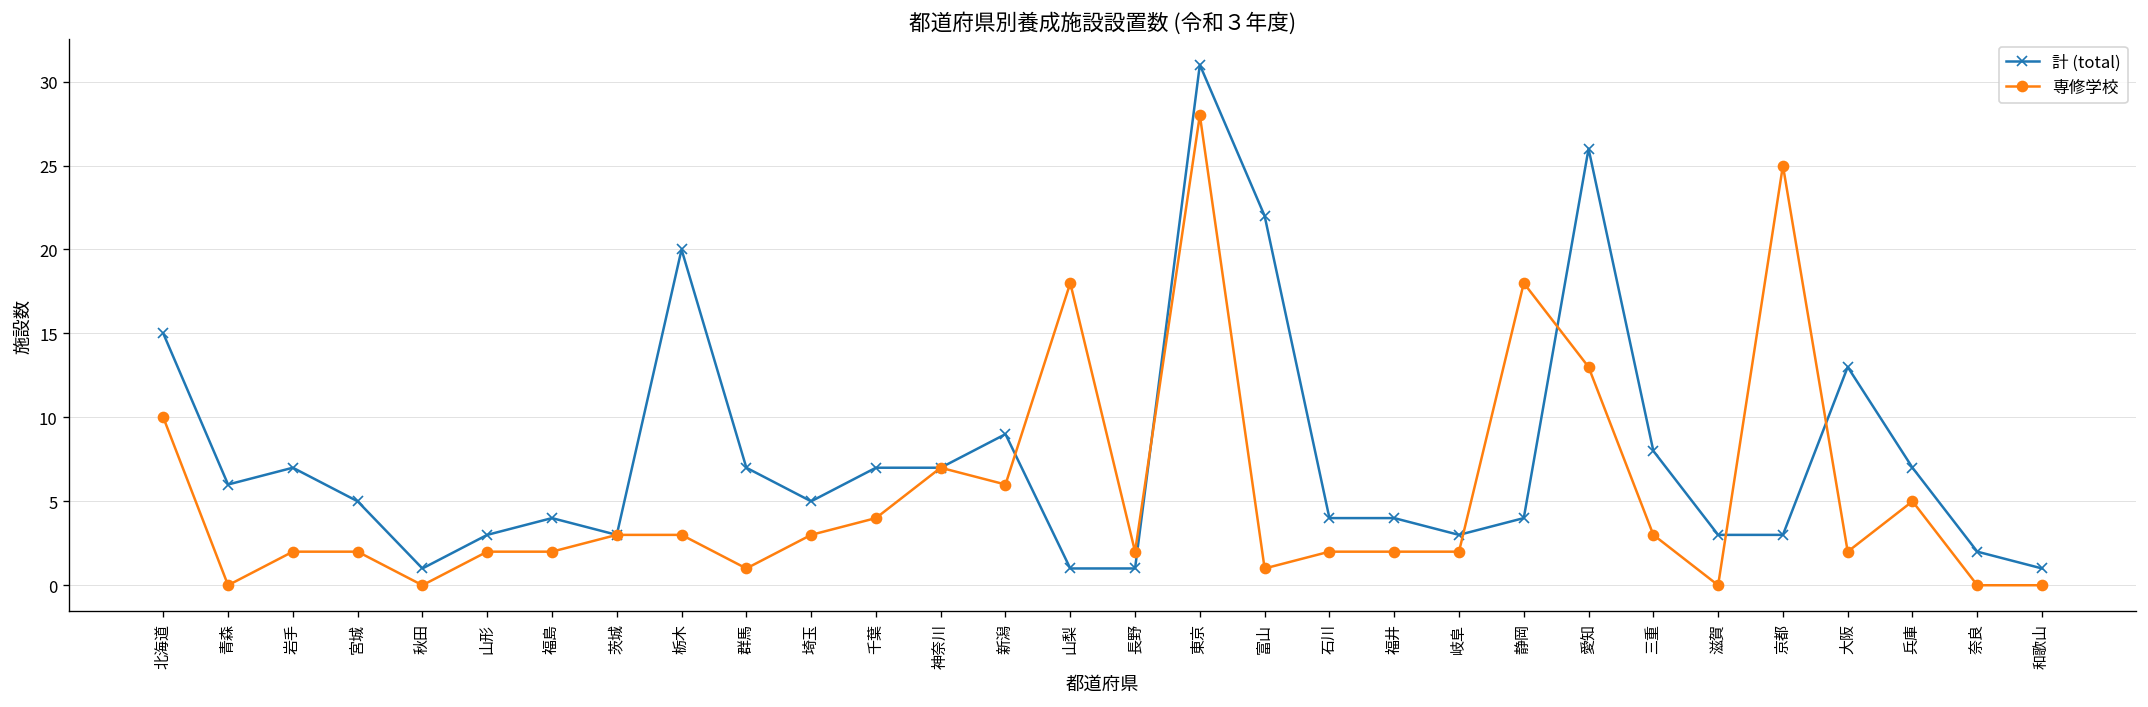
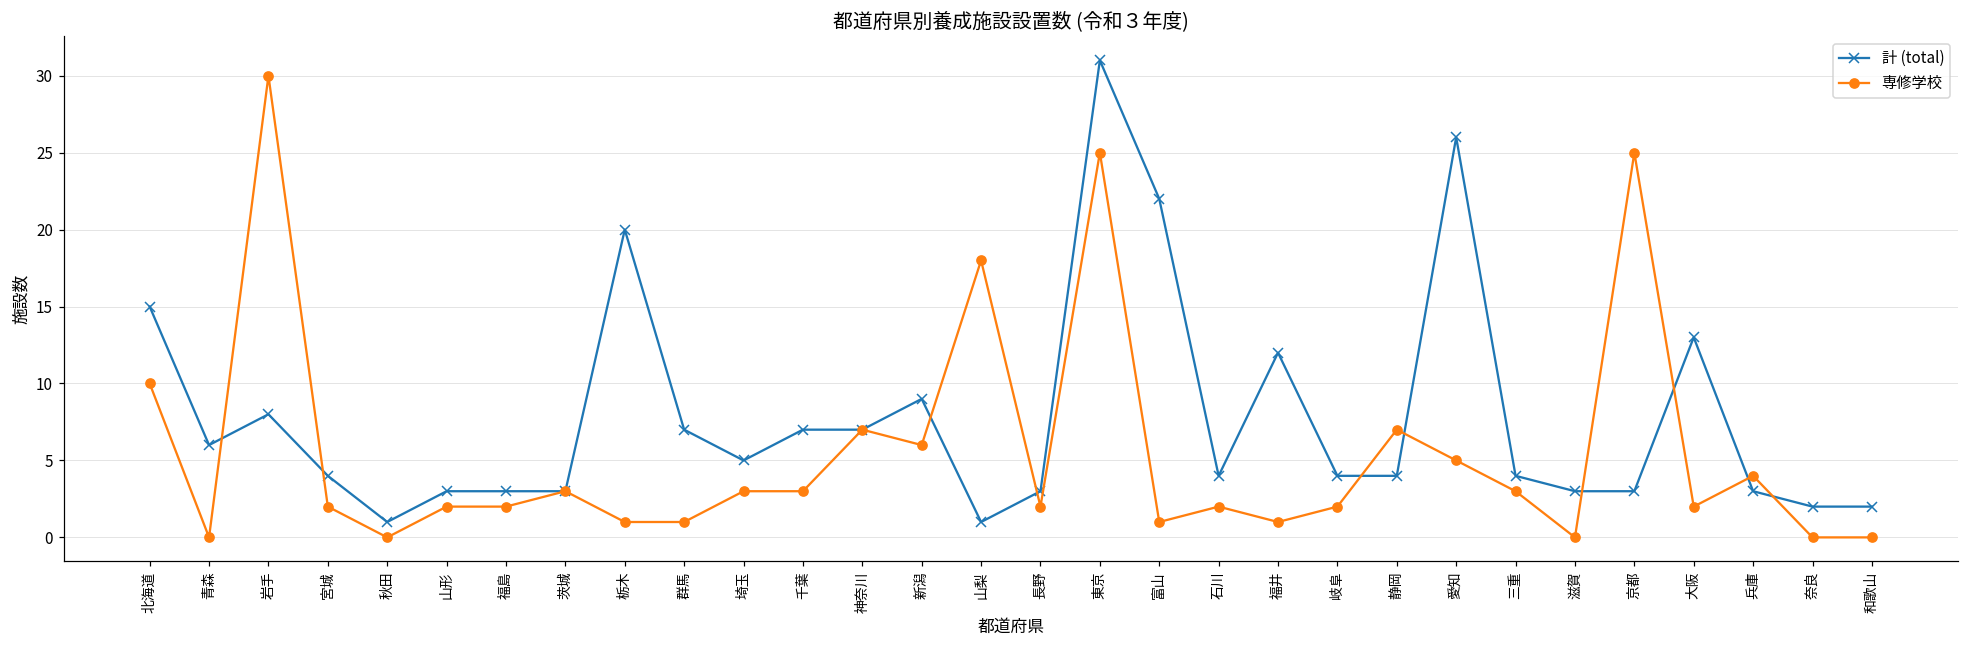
計 (total), 岩手: 7 -> 8
専修学校, 岩手: 2 -> 30
計 (total), 宮城: 5 -> 4
計 (total), 福島: 4 -> 3
専修学校, 栃木: 3 -> 1
専修学校, 千葉: 4 -> 3
計 (total), 長野: 1 -> 3
専修学校, 東京: 28 -> 25
計 (total), 福井: 4 -> 12
専修学校, 福井: 2 -> 1
計 (total), 岐阜: 3 -> 4
専修学校, 静岡: 18 -> 7
専修学校, 愛知: 13 -> 5
計 (total), 三重: 8 -> 4
計 (total), 兵庫: 7 -> 3
専修学校, 兵庫: 5 -> 4
計 (total), 和歌山: 1 -> 2
